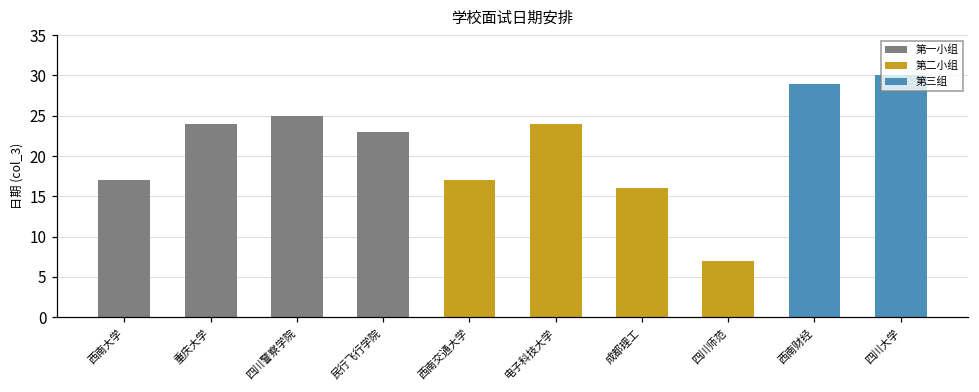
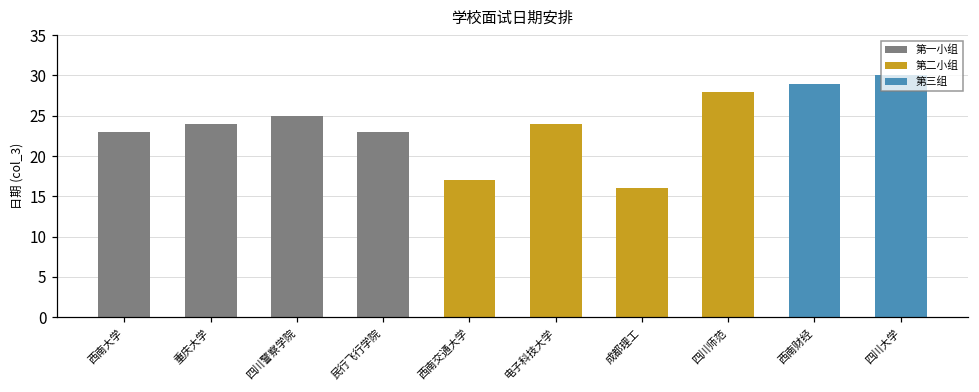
西南大学: 17 -> 23
四川师范: 7 -> 28
